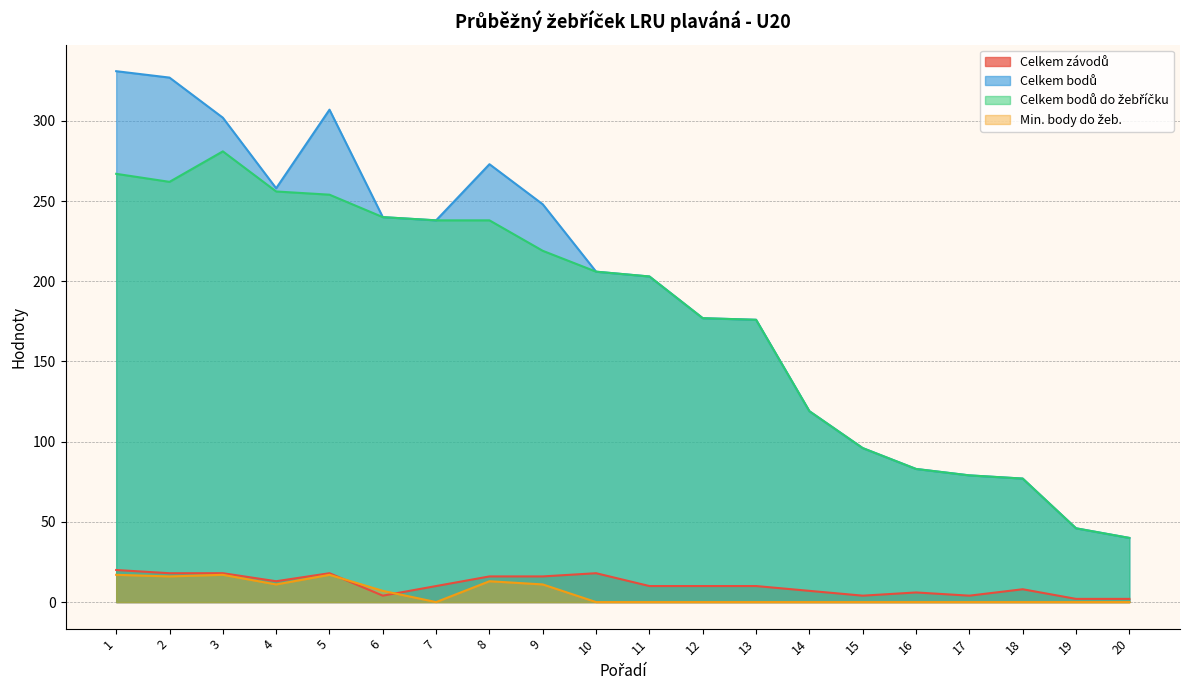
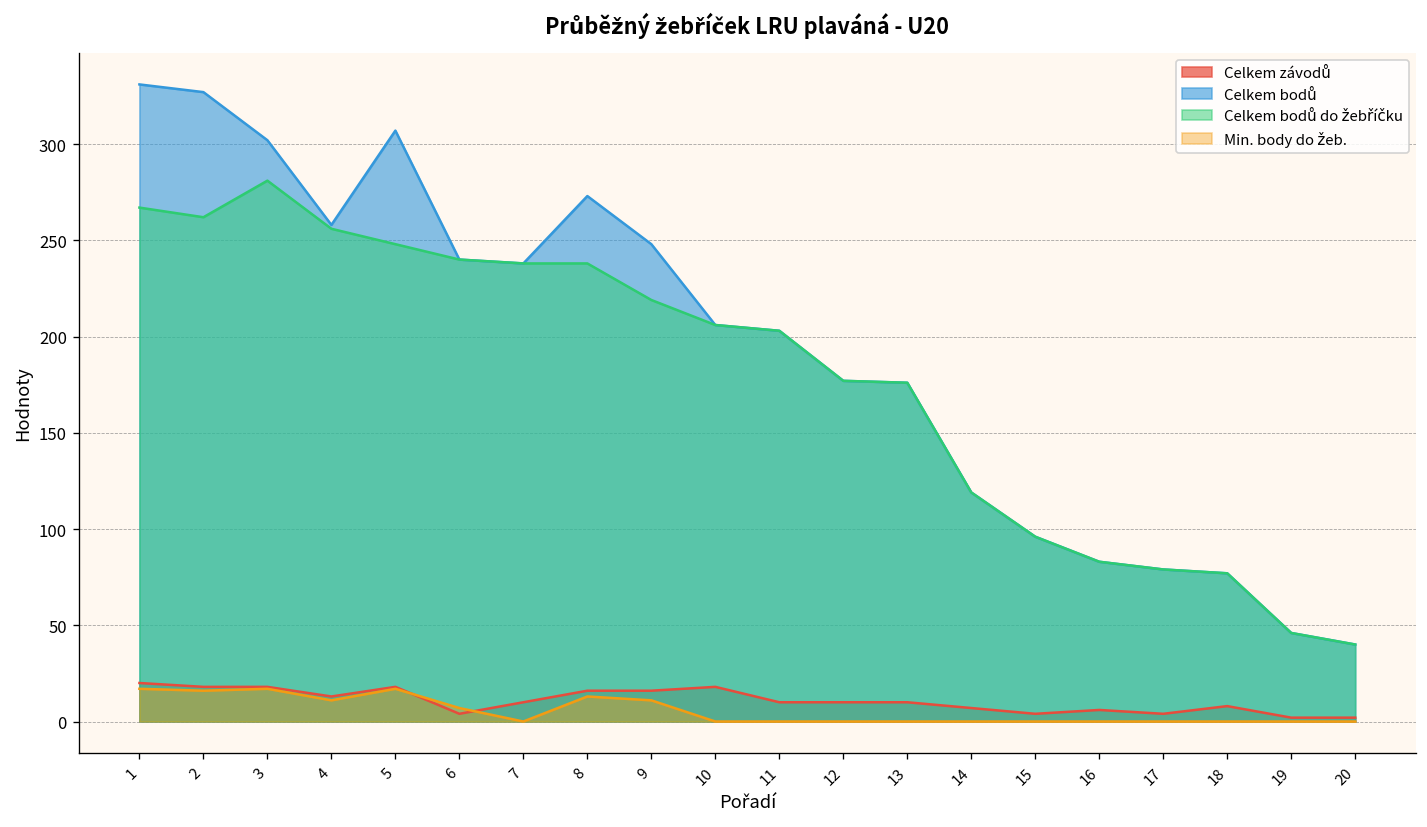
Celkem bodů do žebříčku, 5: 254 -> 248
